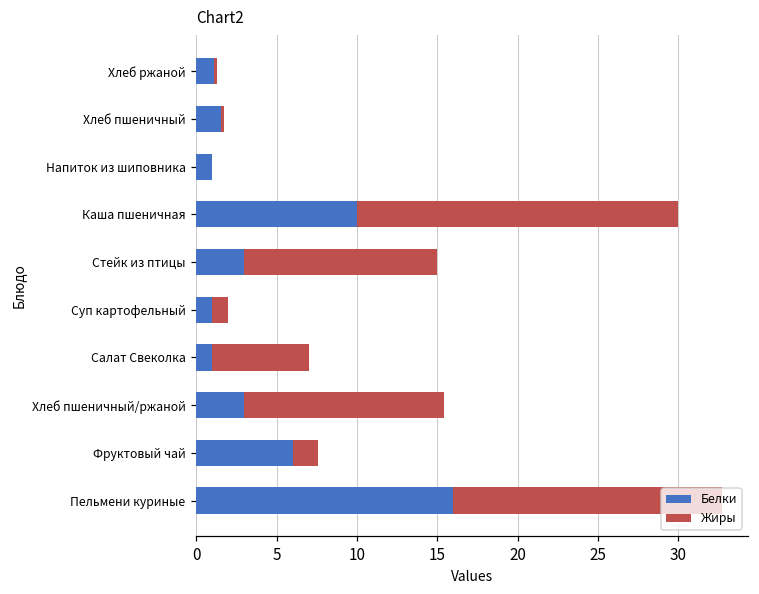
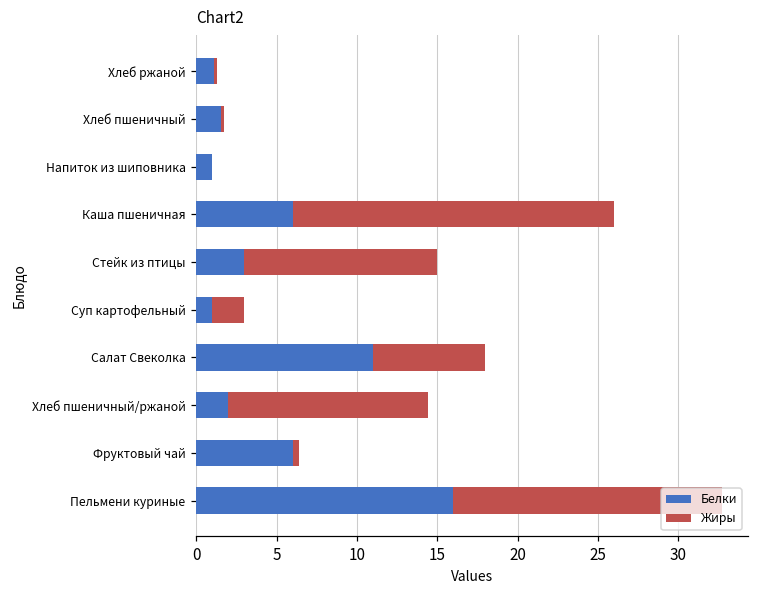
Белки, Каша пшеничная: 10 -> 6
Жиры, Суп картофельный: 1 -> 2
Белки, Салат Свеколка: 1 -> 11
Жиры, Салат Свеколка: 6 -> 7
Белки, Хлеб пшеничный/ржаной: 3 -> 2
Жиры, Фруктовый чай: 1.6 -> 0.4
